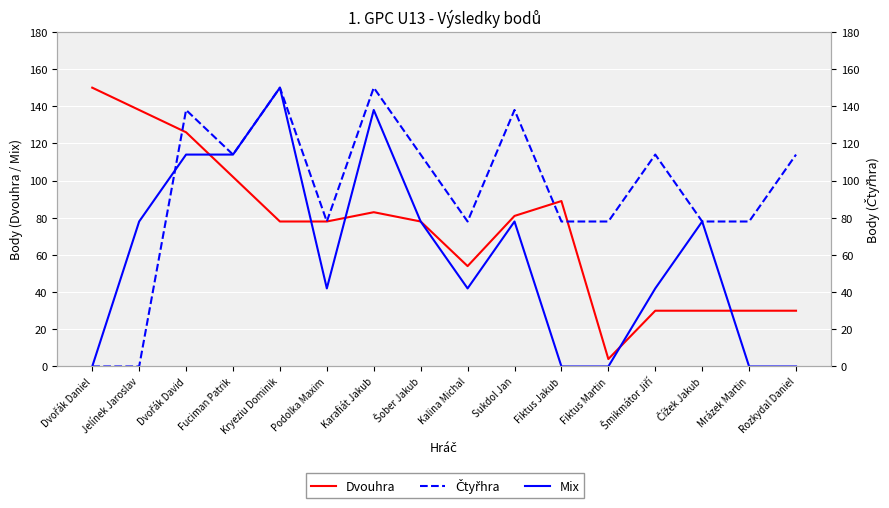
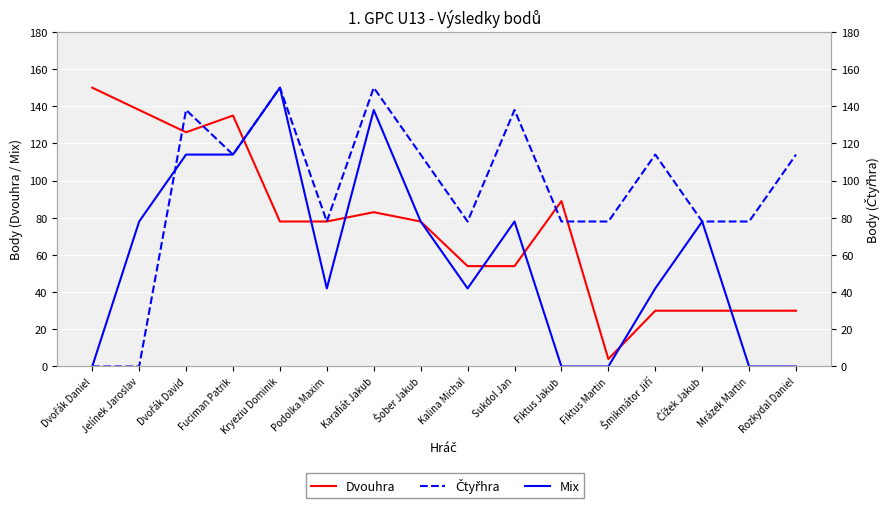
Dvouhra, Fuciman Patrik: 102 -> 135
Dvouhra, Sukdol Jan: 81 -> 54
